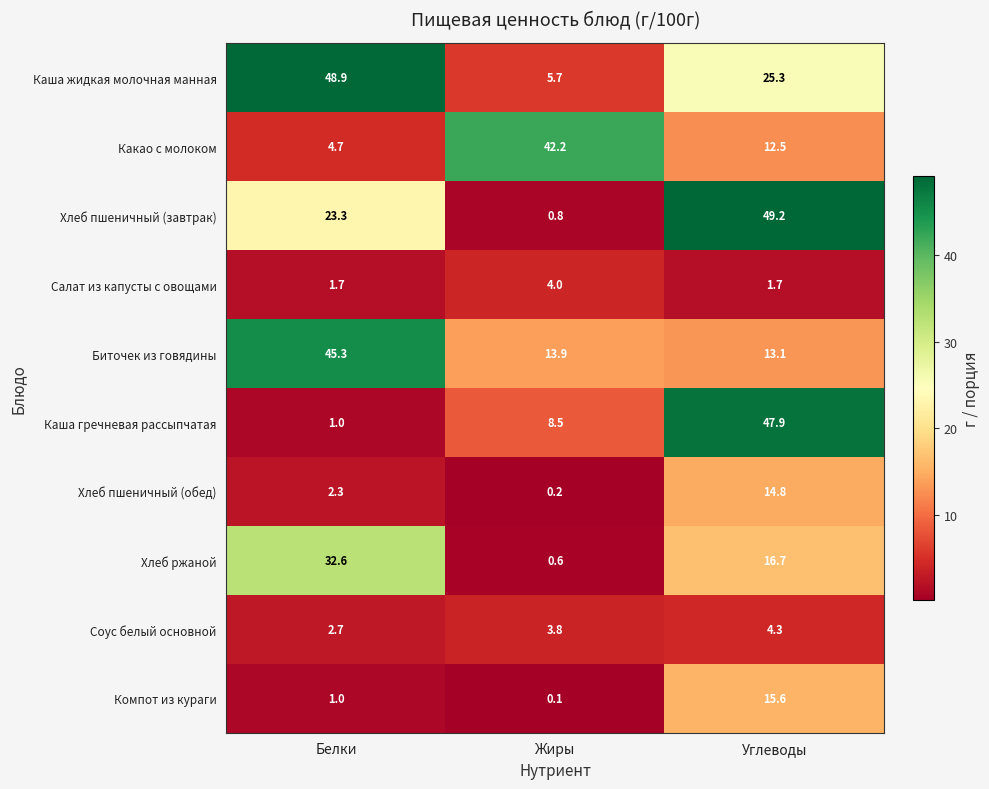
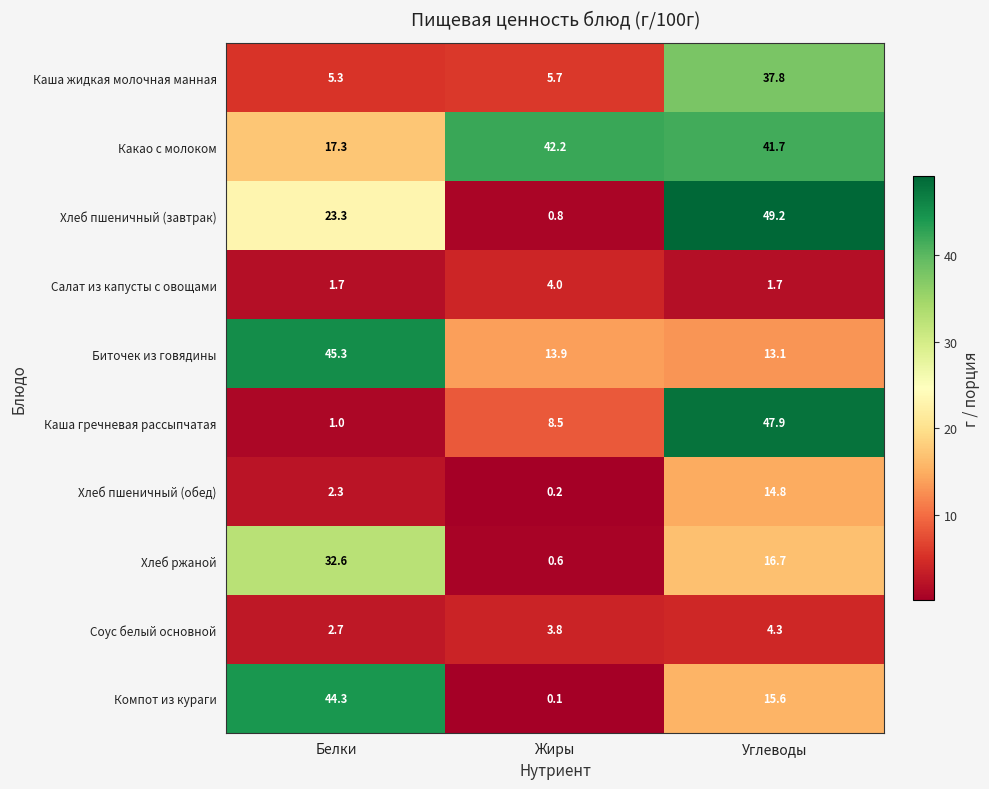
Каша жидкая молочная манная, Белки: 48.9 -> 5.3
Каша жидкая молочная манная, Углеводы: 25.3 -> 37.8
Какао с молоком, Белки: 4.7 -> 17.3
Какао с молоком, Углеводы: 12.5 -> 41.7
Компот из кураги, Белки: 1.0 -> 44.3
